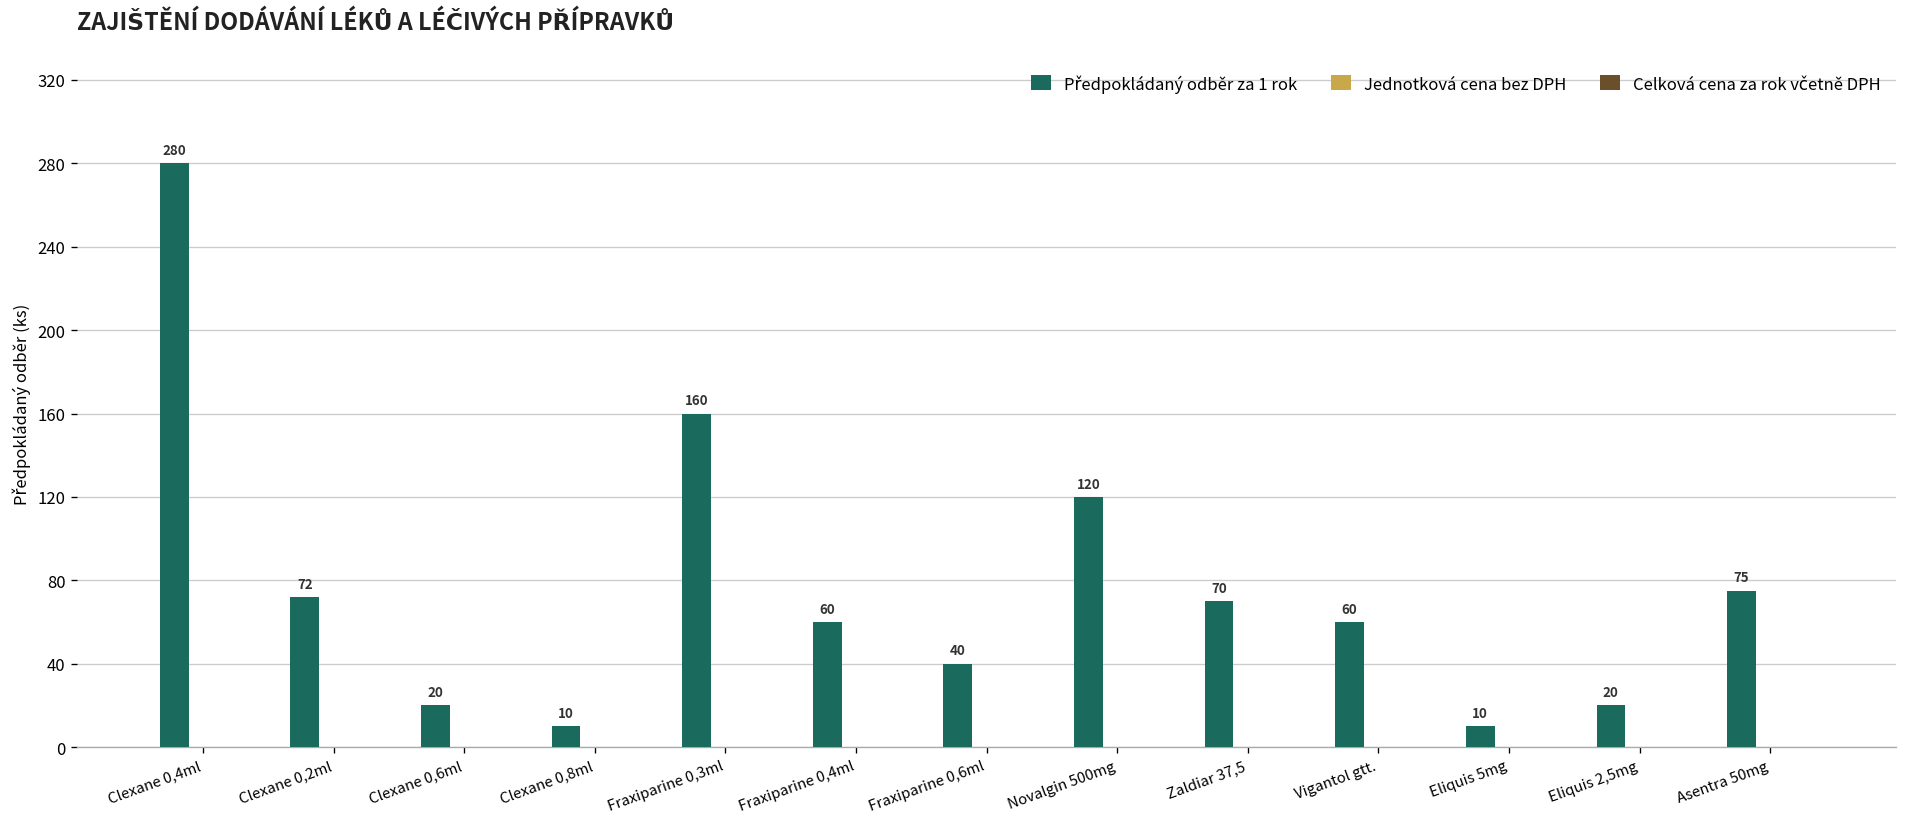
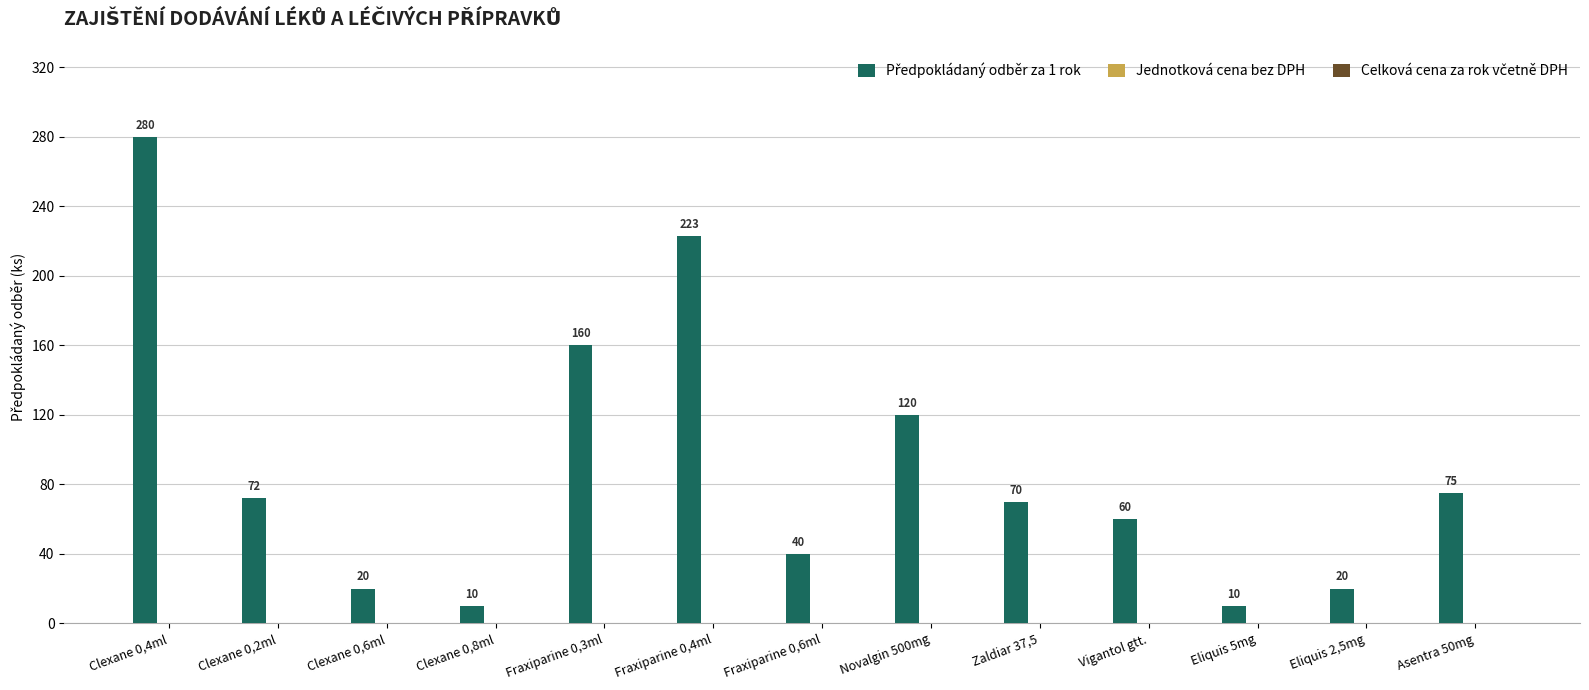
Předpokládaný odběr za 1 rok, Fraxiparine 0,4ml: 60 -> 223
